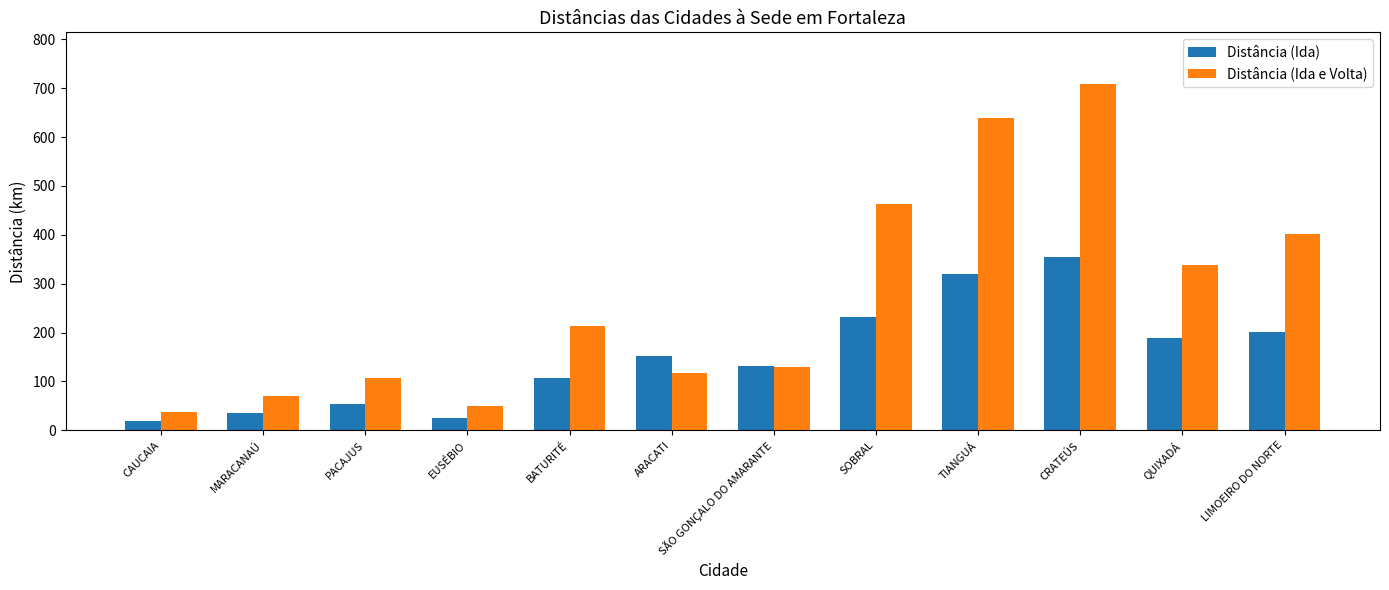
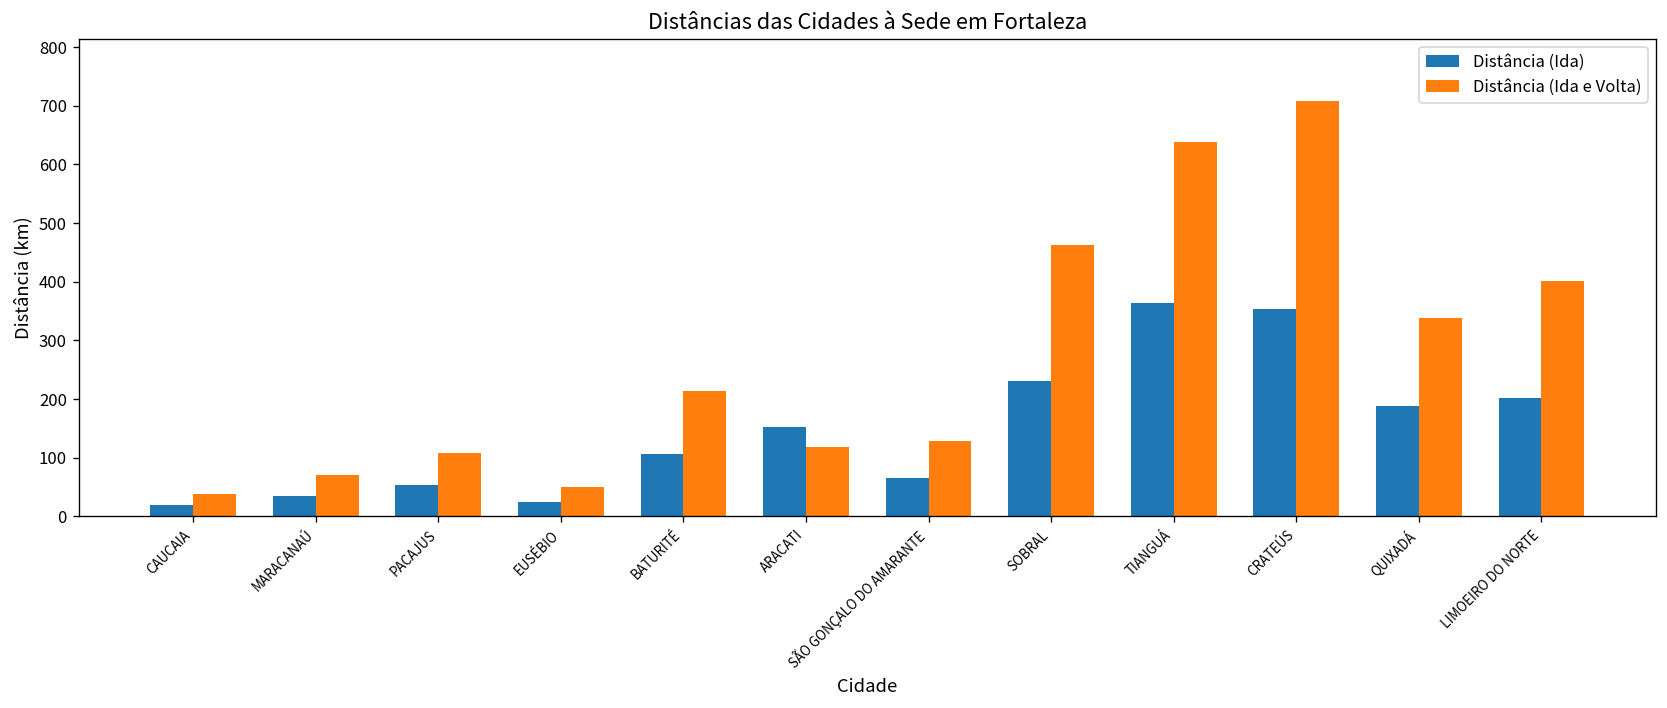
Distância (Ida), SÃO GONÇALO DO AMARANTE: 130 -> 60
Distância (Ida), TIANGUÁ: 320 -> 360
